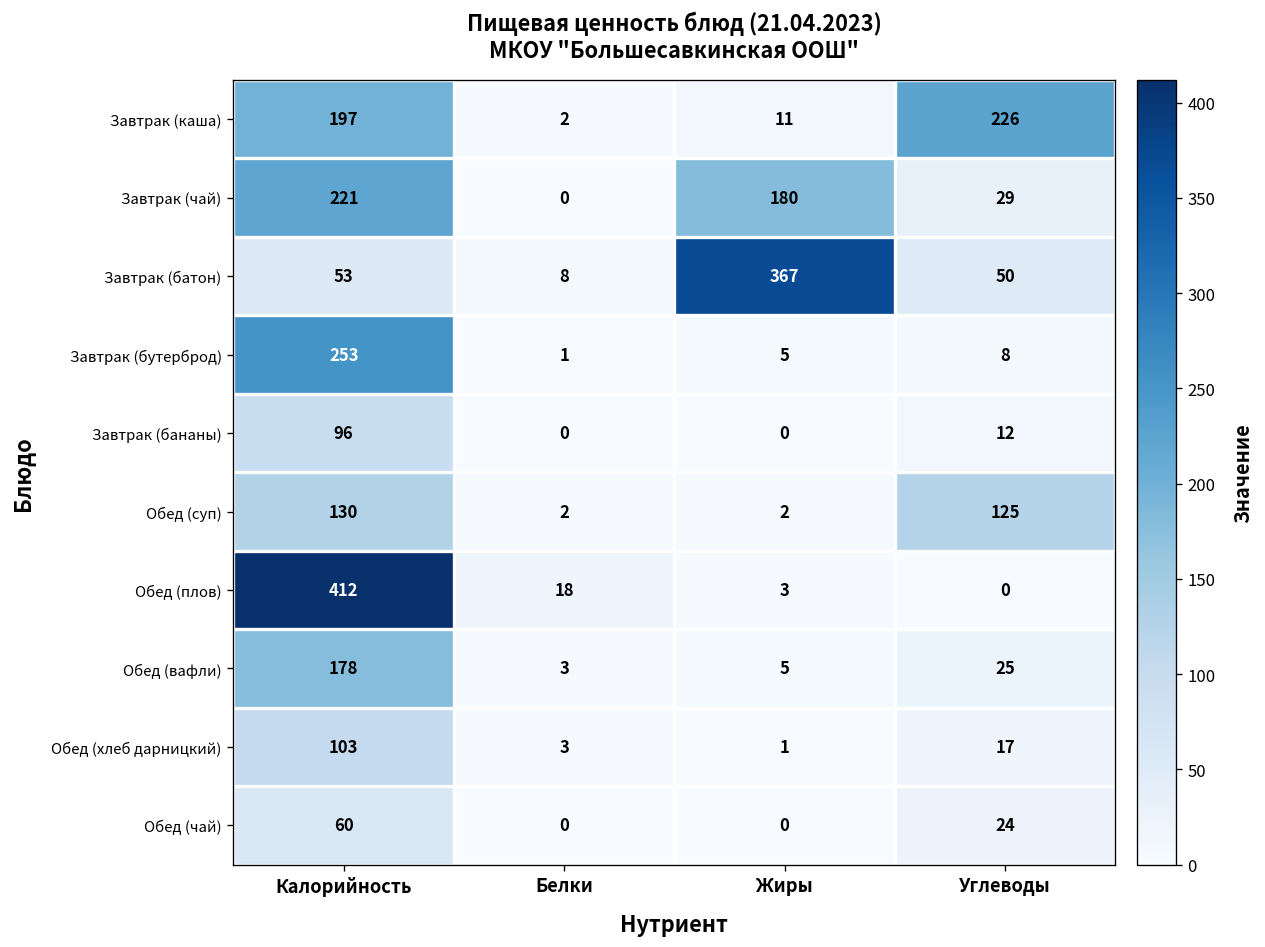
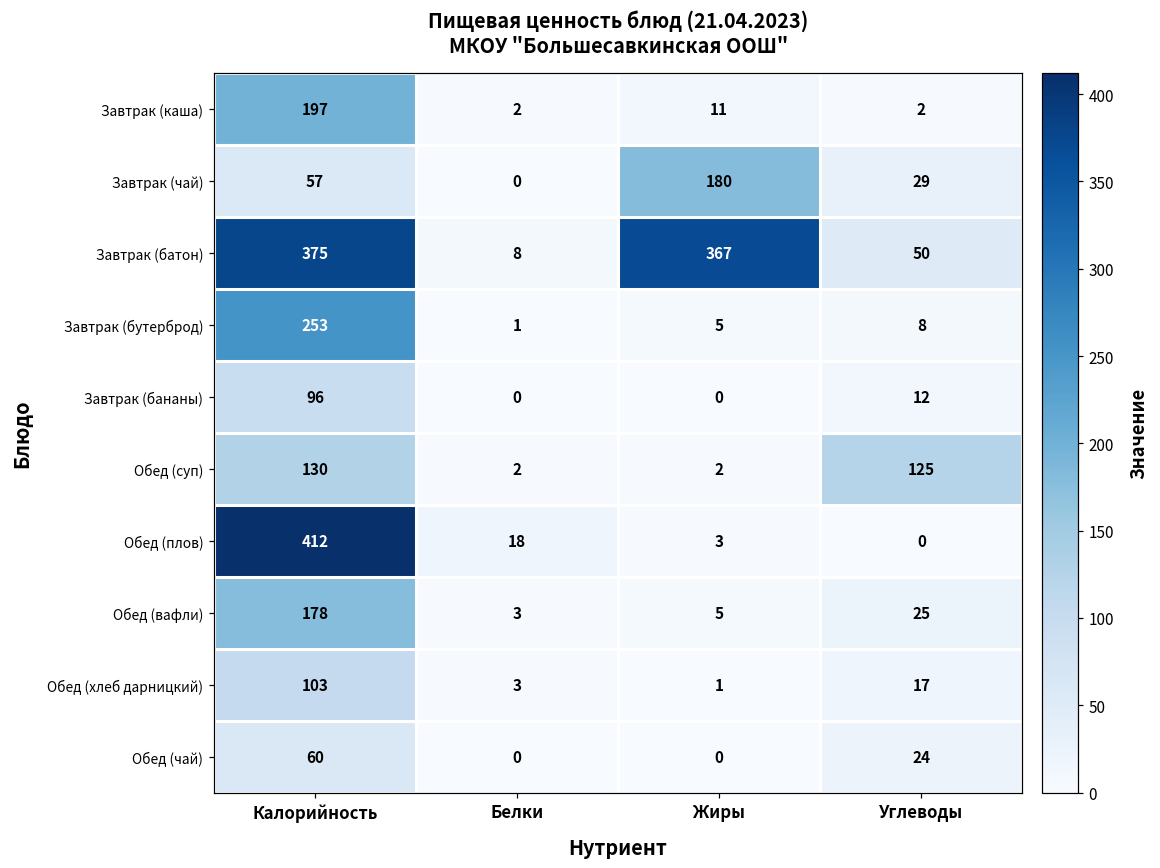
Завтрак (каша), Углеводы: 226 -> 2
Завтрак (чай), Калорийность: 221 -> 57
Завтрак (батон), Калорийность: 53 -> 375
